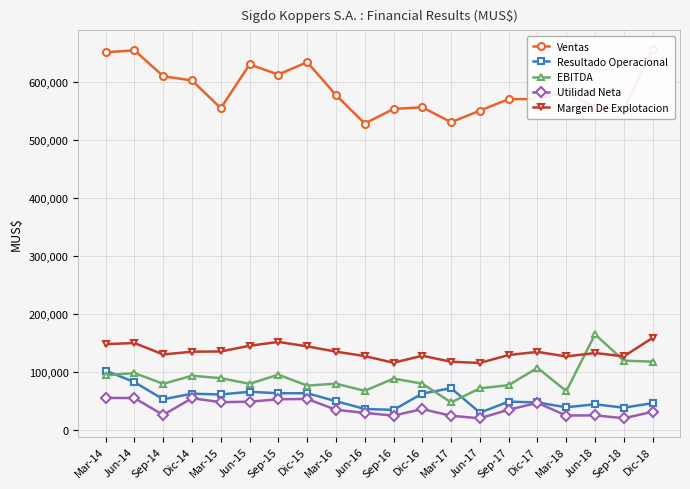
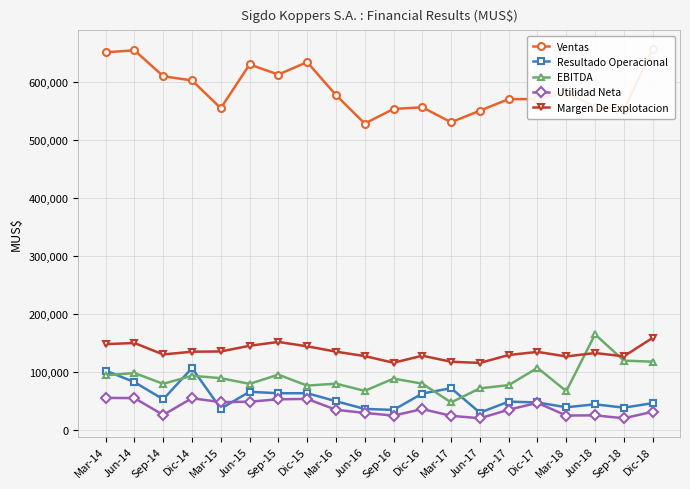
Resultado Operacional, Dic-14: 60,000 -> 110,000
Resultado Operacional, Mar-15: 60,000 -> 40,000
